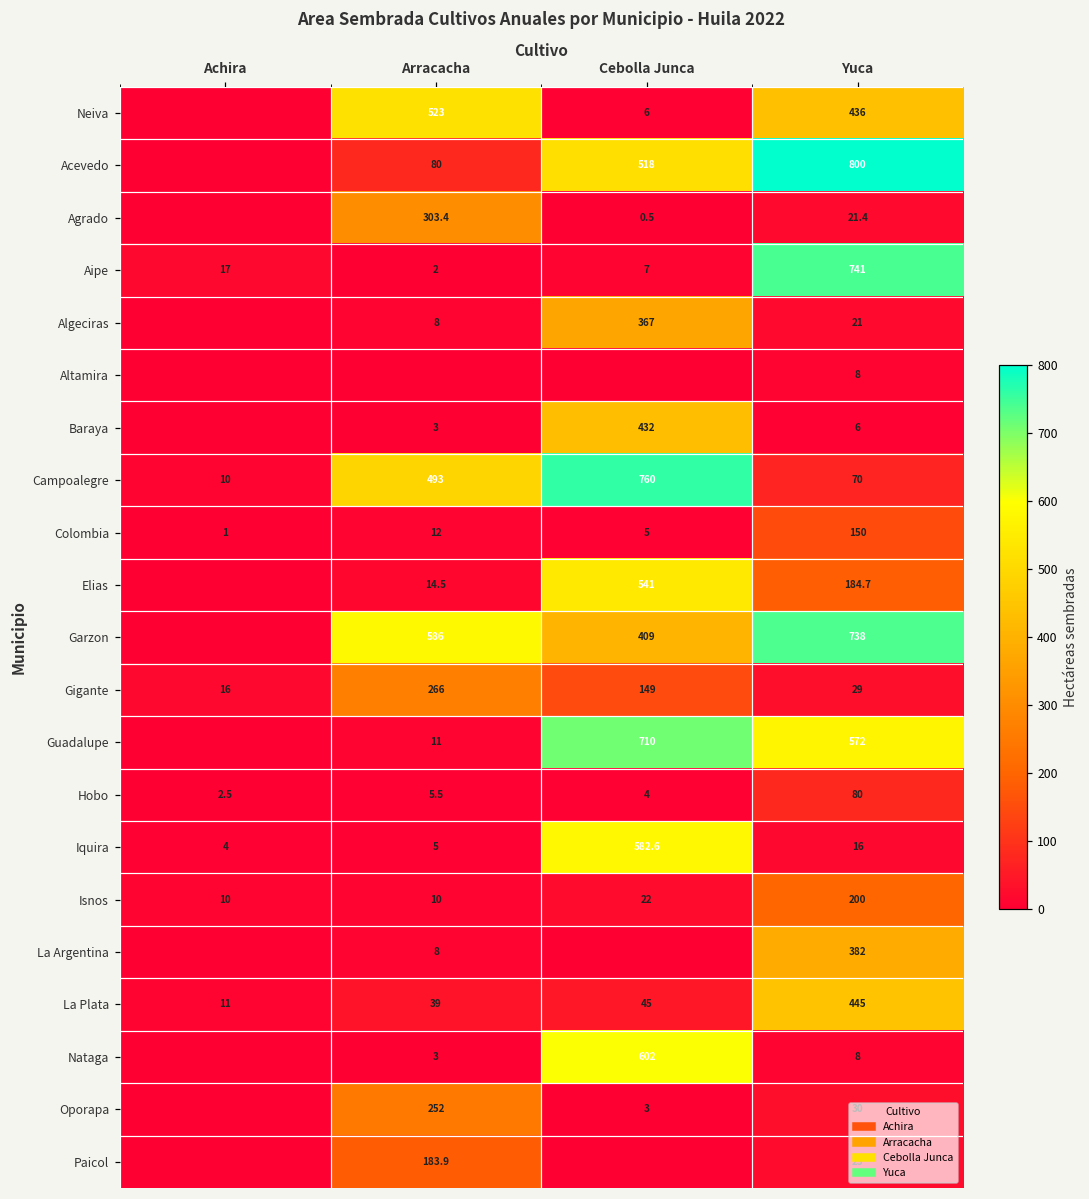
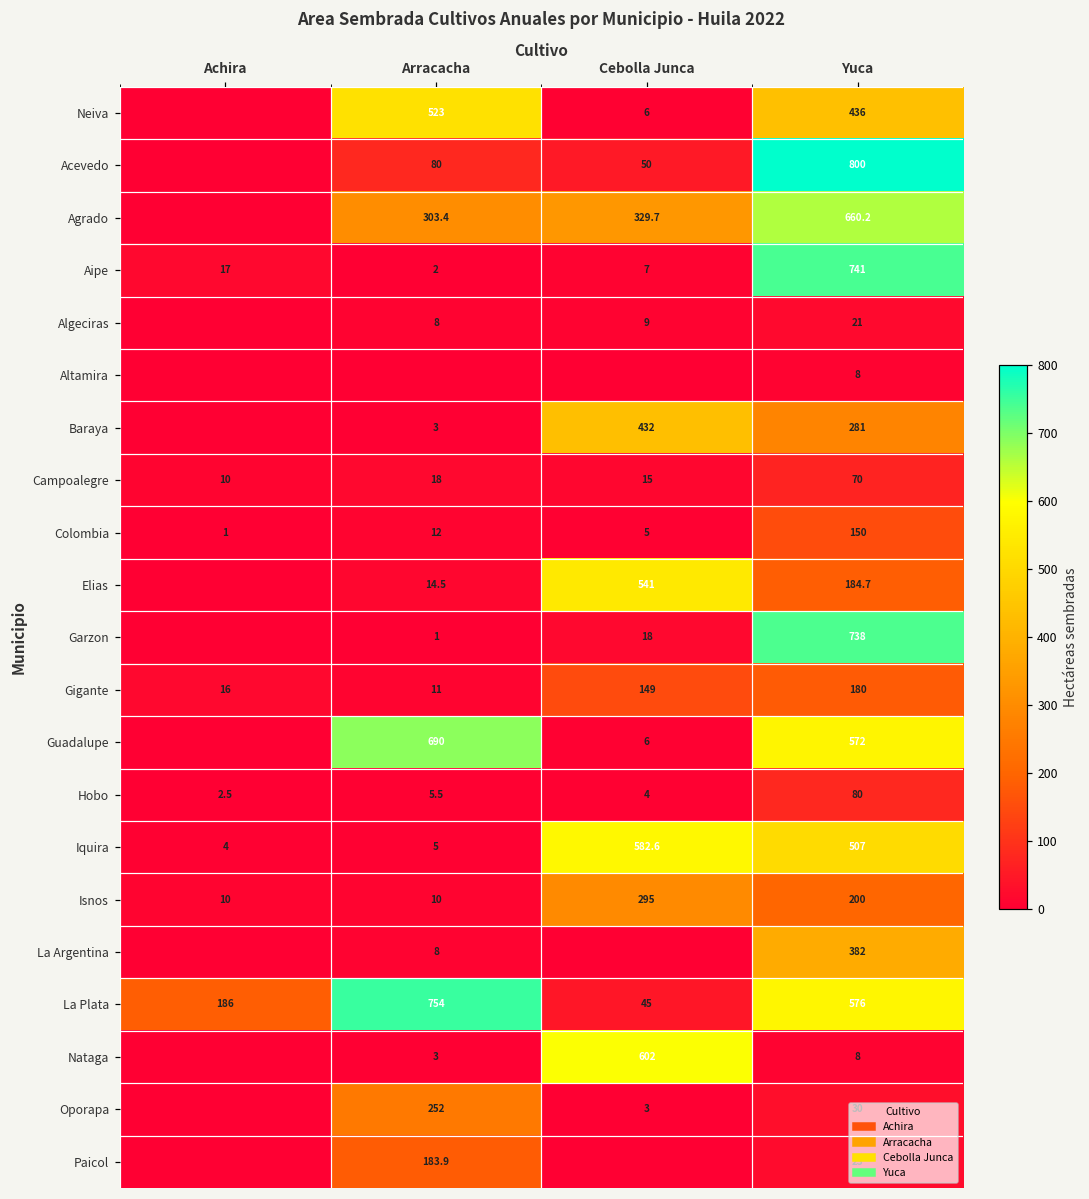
Acevedo, Cebolla Junca: 518 -> 50
Agrado, Cebolla Junca: 0.5 -> 329.7
Agrado, Yuca: 21.4 -> 660.2
Algeciras, Cebolla Junca: 367 -> 9
Baraya, Yuca: 6 -> 281
Campoalegre, Arracacha: 493 -> 18
Campoalegre, Cebolla Junca: 760 -> 15
Garzon, Arracacha: 586 -> 1
Garzon, Cebolla Junca: 409 -> 18
Gigante, Arracacha: 266 -> 11
Gigante, Yuca: 29 -> 180
Guadalupe, Arracacha: 11 -> 690
Guadalupe, Cebolla Junca: 710 -> 6
Iquira, Yuca: 16 -> 507
Isnos, Cebolla Junca: 22 -> 295
La Plata, Achira: 11 -> 186
La Plata, Arracacha: 39 -> 754
La Plata, Yuca: 445 -> 576
